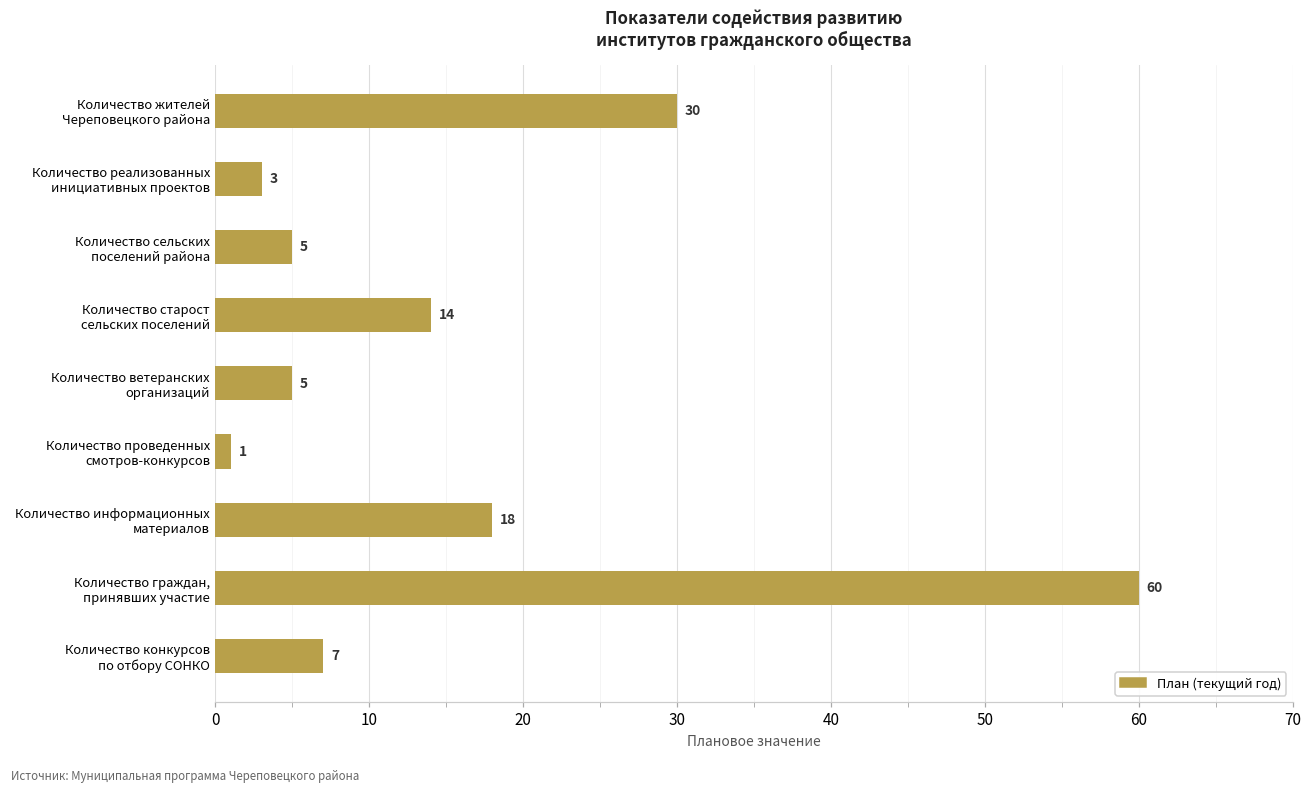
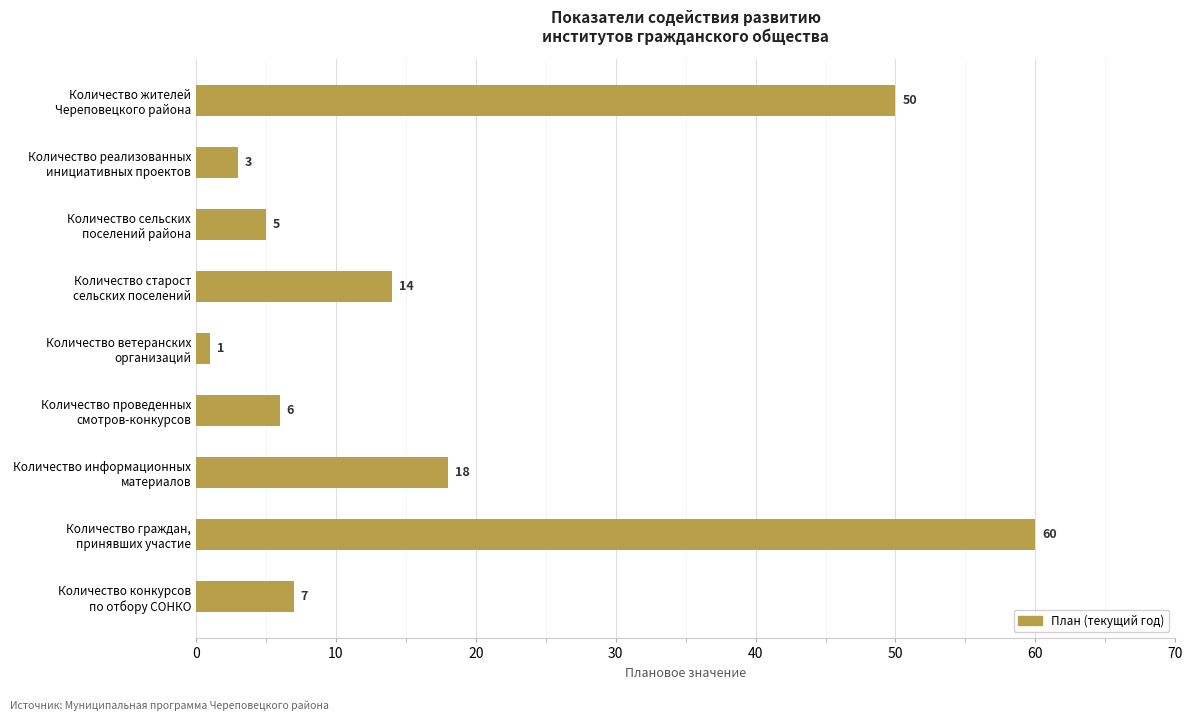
Количество жителей Череповецкого района: 30 -> 50
Количество ветеранских организаций: 5 -> 1
Количество проведенных смотров-конкурсов: 1 -> 6
